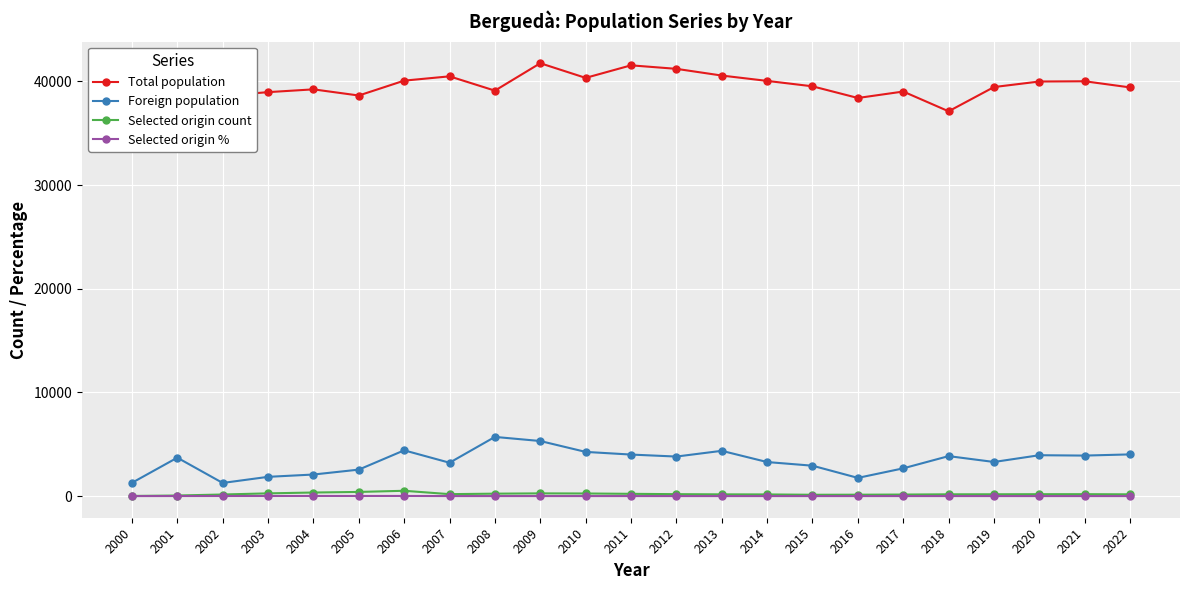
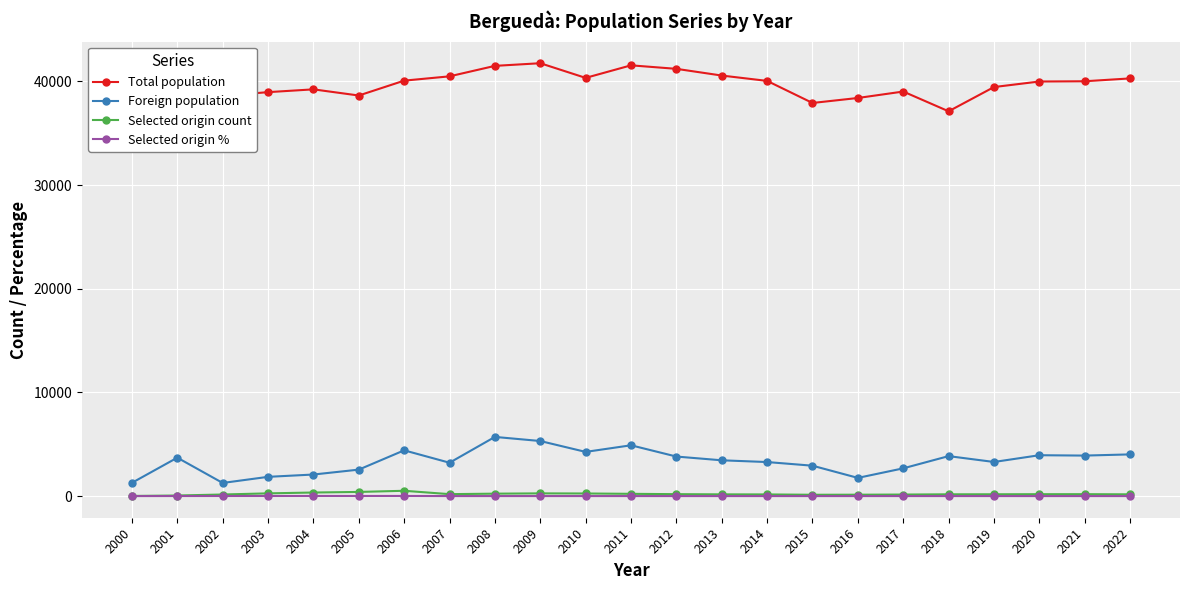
Total population, 2008: 39100 -> 41500
Foreign population, 2011: 4000 -> 4900
Foreign population, 2013: 4400 -> 3500
Total population, 2015: 39500 -> 37900
Total population, 2022: 39400 -> 40300
